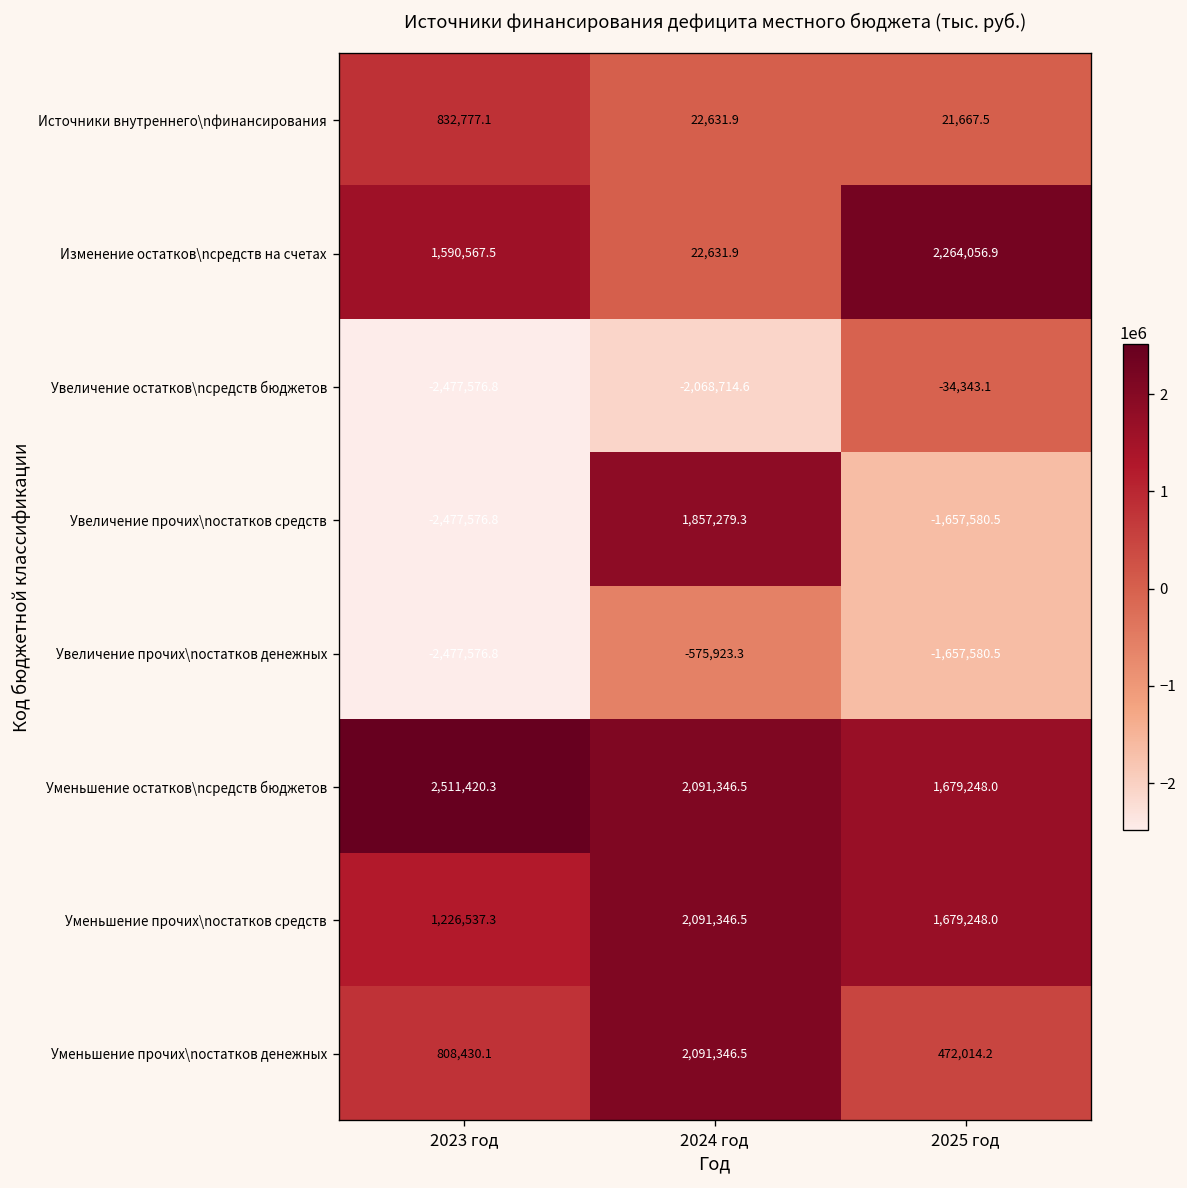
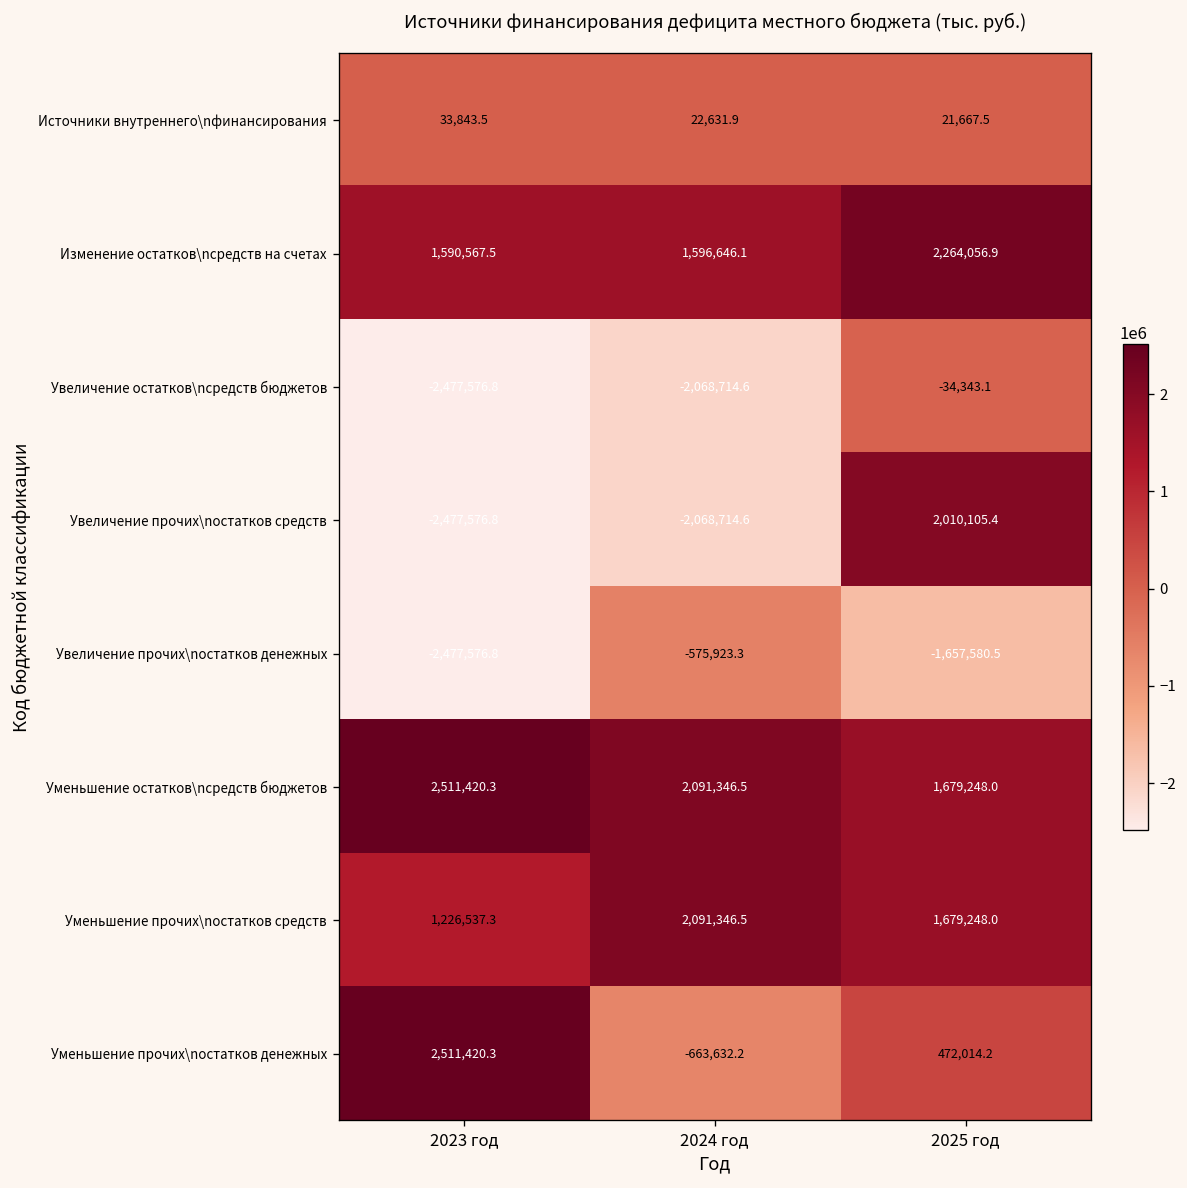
Источники внутреннего\nфинансирования, 2023 год: 832,777.1 -> 33,843.5
Изменение остатков\nсредств на счетах, 2024 год: 22,631.9 -> 1,596,646.1
Увеличение прочих\nостатков средств, 2024 год: 1,857,279.3 -> -2,068,714.6
Увеличение прочих\nостатков средств, 2025 год: -1,657,580.5 -> 2,010,105.4
Уменьшение прочих\nостатков денежных, 2023 год: 808,430.1 -> 2,511,420.3
Уменьшение прочих\nостатков денежных, 2024 год: 2,091,346.5 -> -663,632.2
